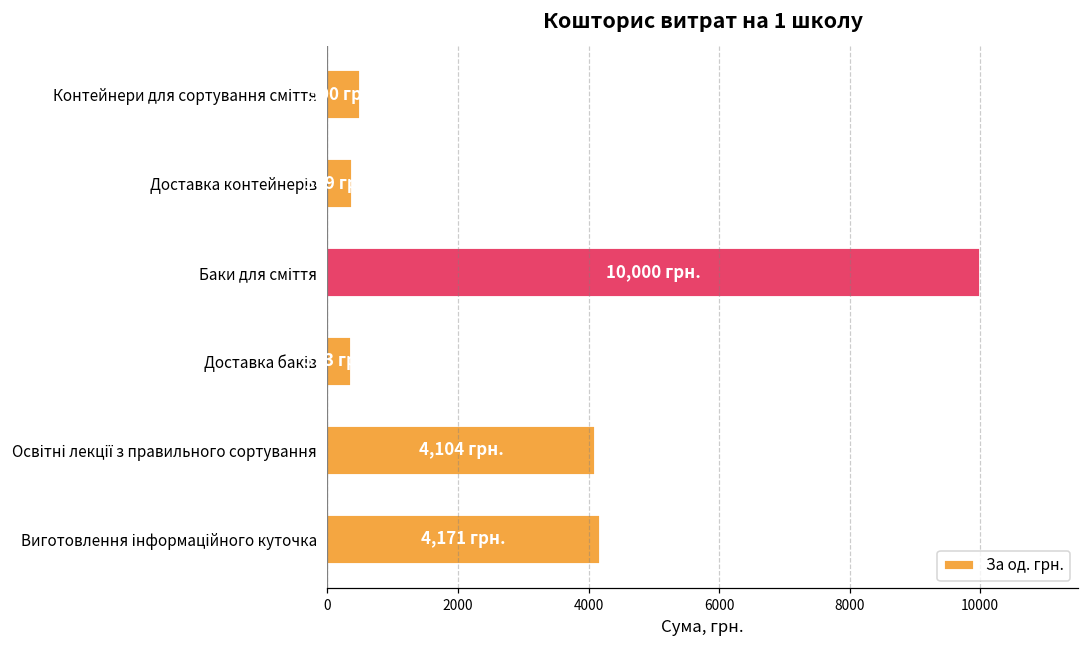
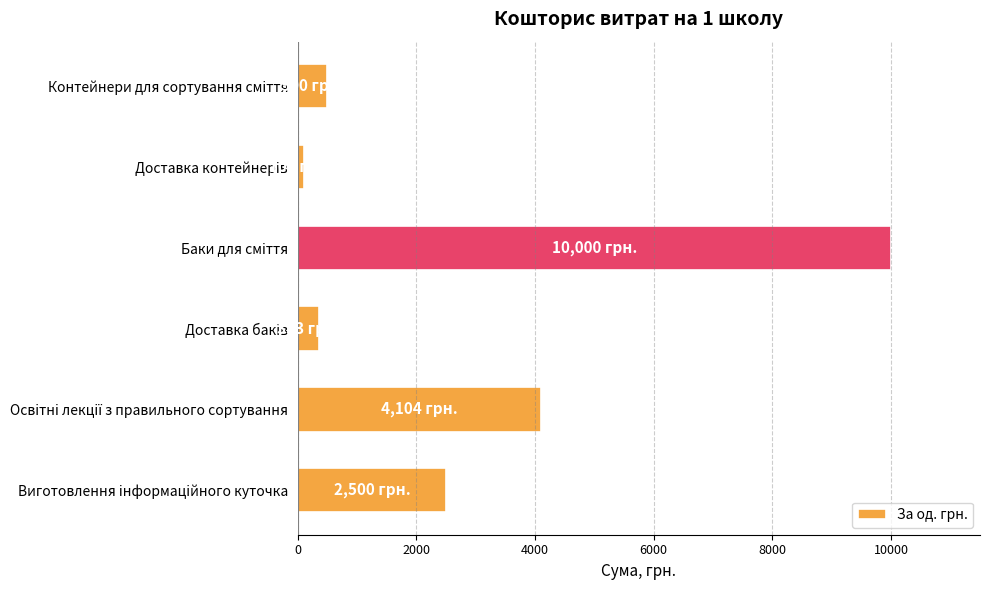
Доставка контейнерів: 400 -> 100
Виготовлення інформаційного куточка: 4,171 -> 2,500
